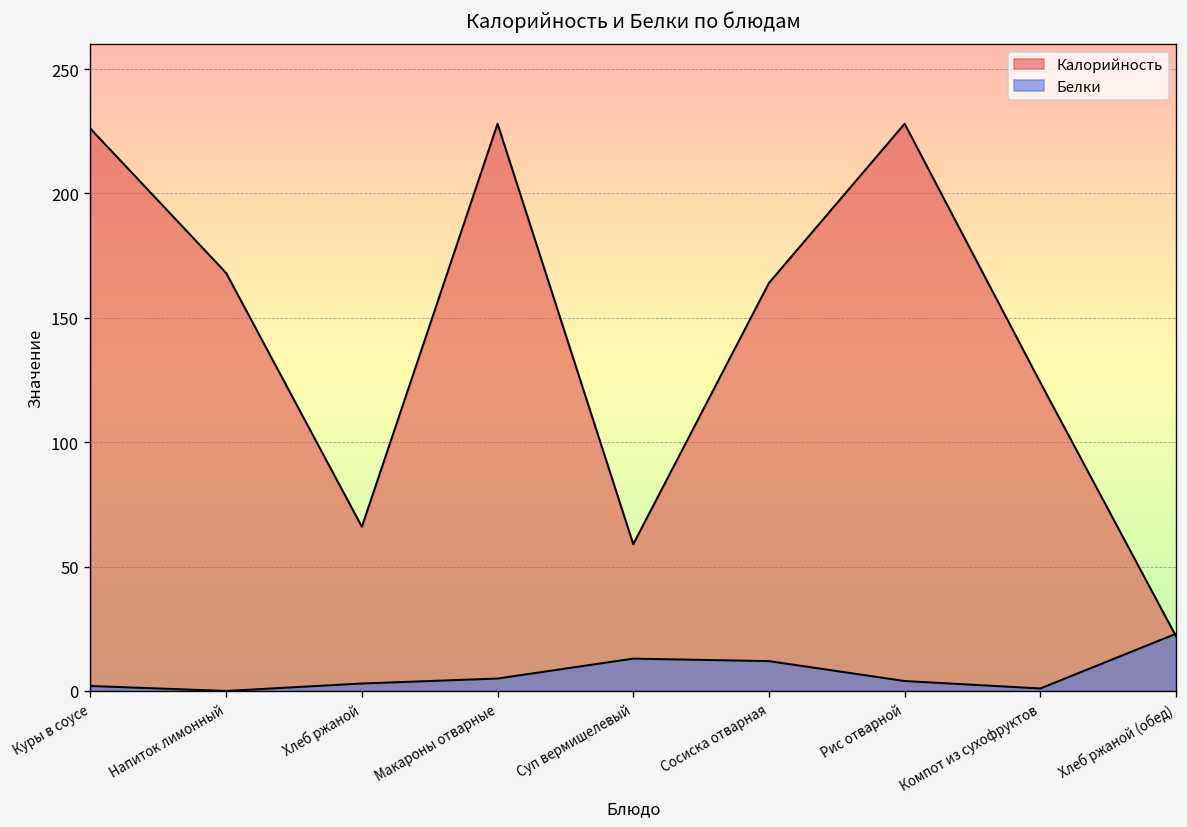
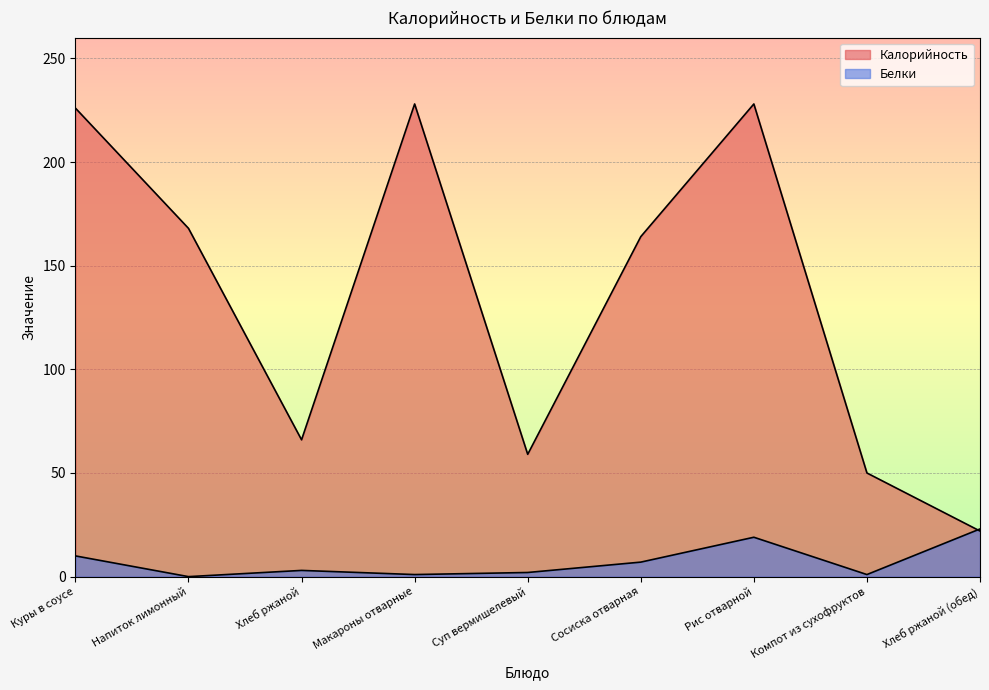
Белки, Куры в соусе: 2 -> 10
Белки, Макароны отварные: 5 -> 1
Белки, Суп вермишелевый: 13 -> 2
Белки, Сосиска отварная: 12 -> 7
Белки, Рис отварной: 4 -> 19
Калорийность, Компот из сухофруктов: 124 -> 50
